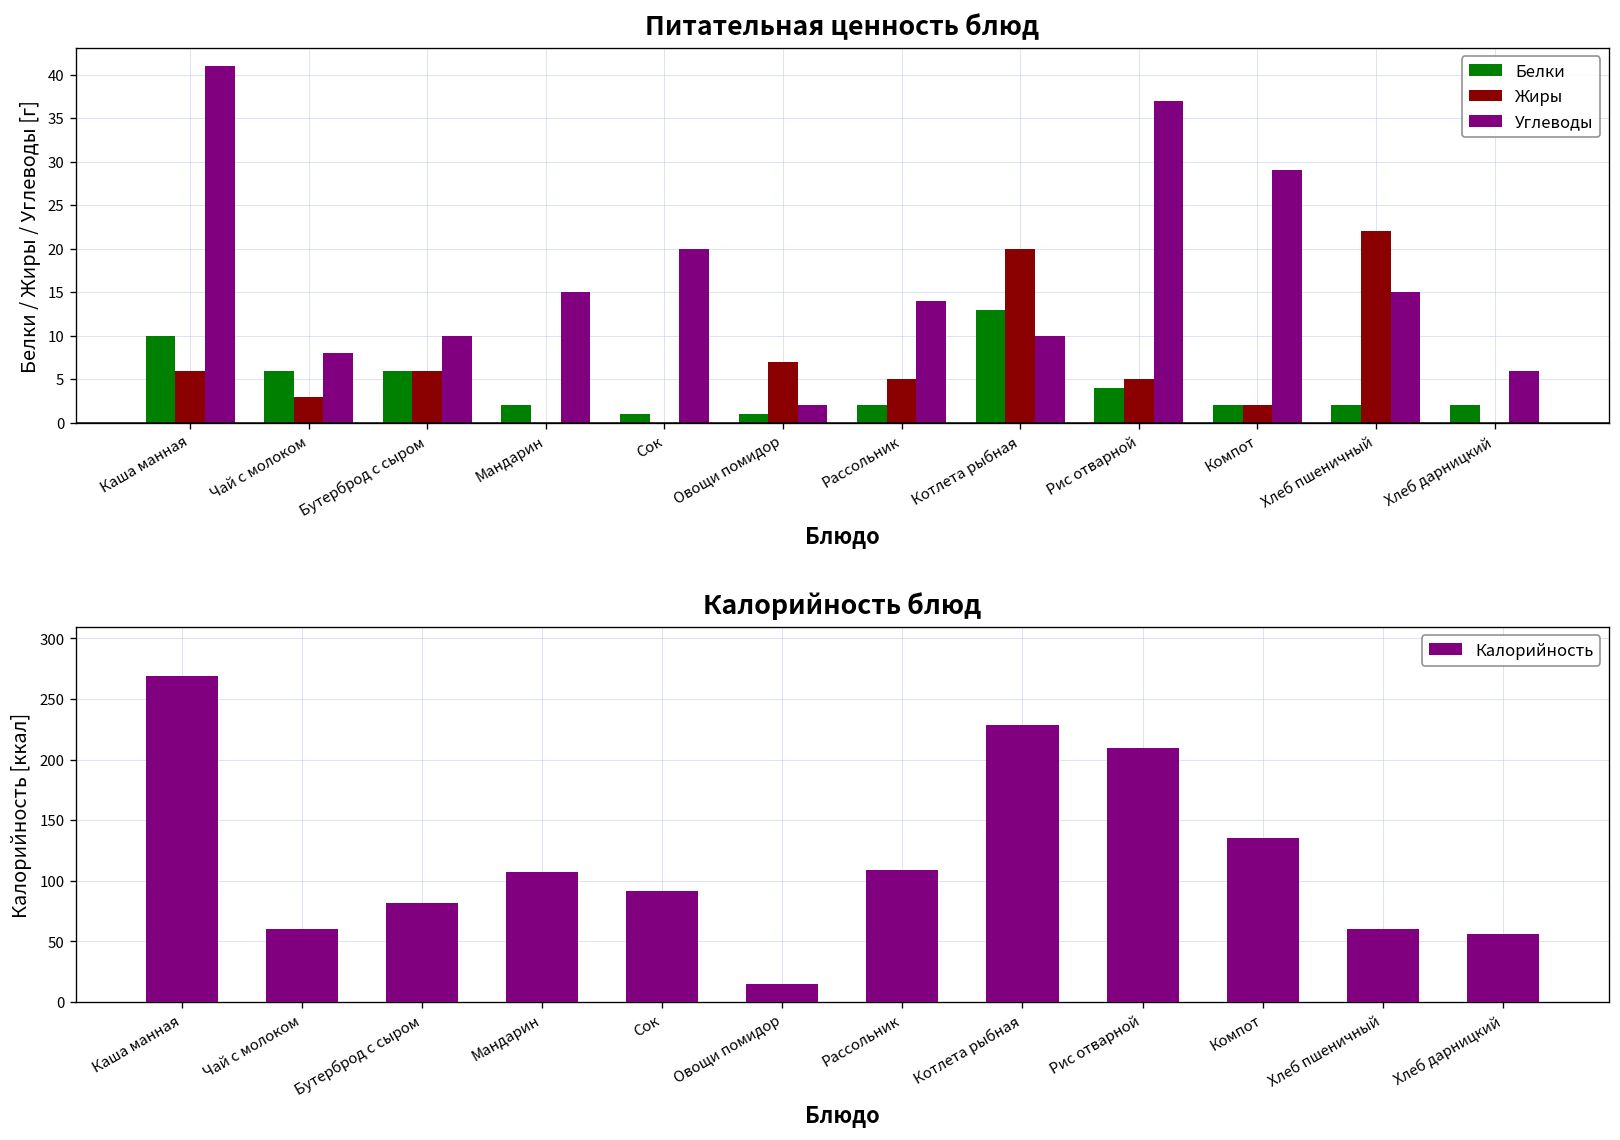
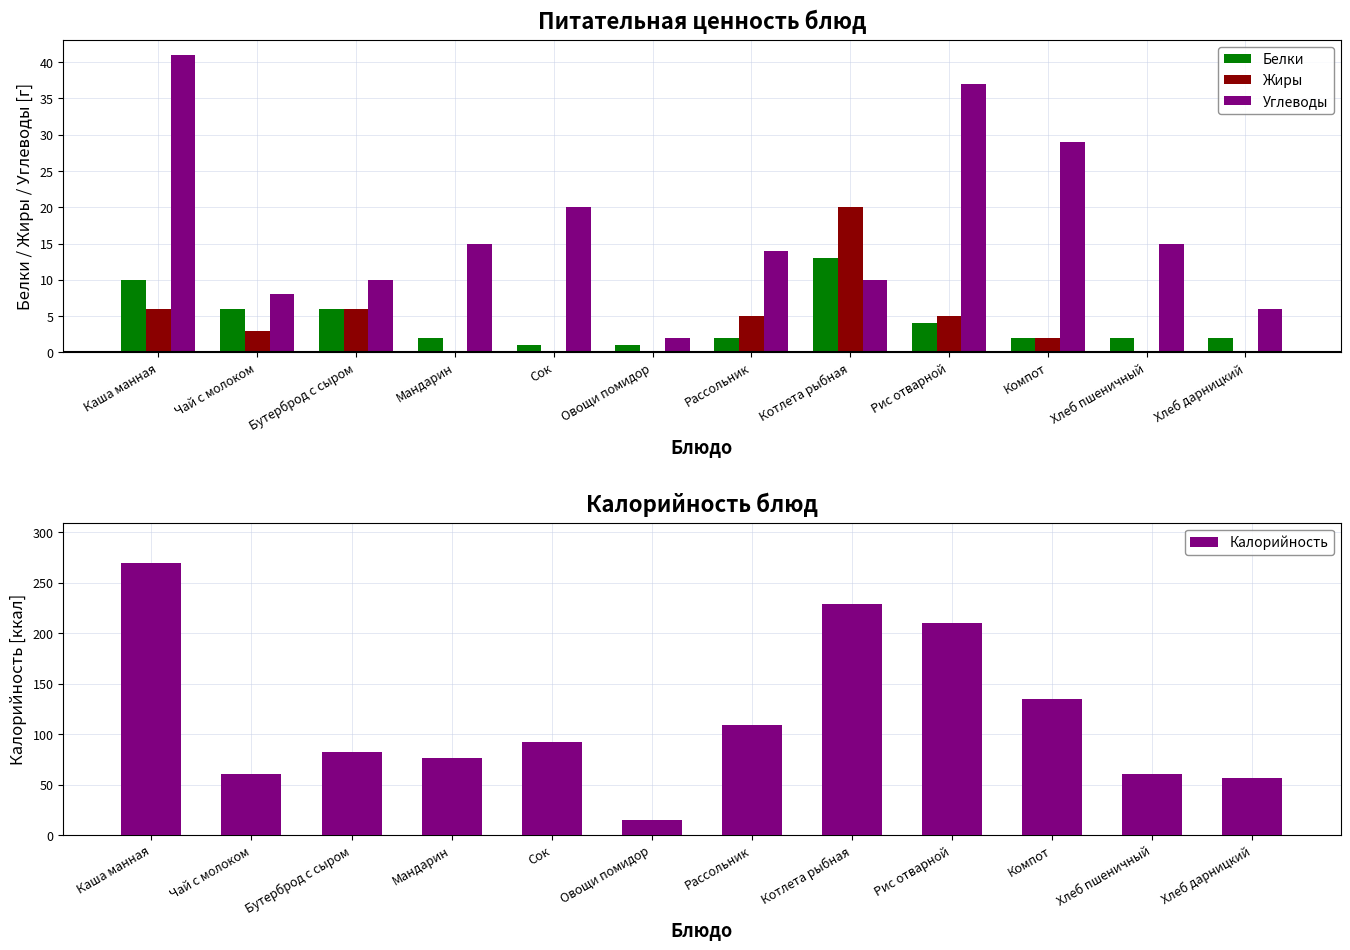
Питательная ценность блюд, Жиры, Овощи помидор: 7 -> 0
Питательная ценность блюд, Жиры, Хлеб пшеничный: 22 -> 0
Калорийность блюд, Мандарин: 107 -> 76
